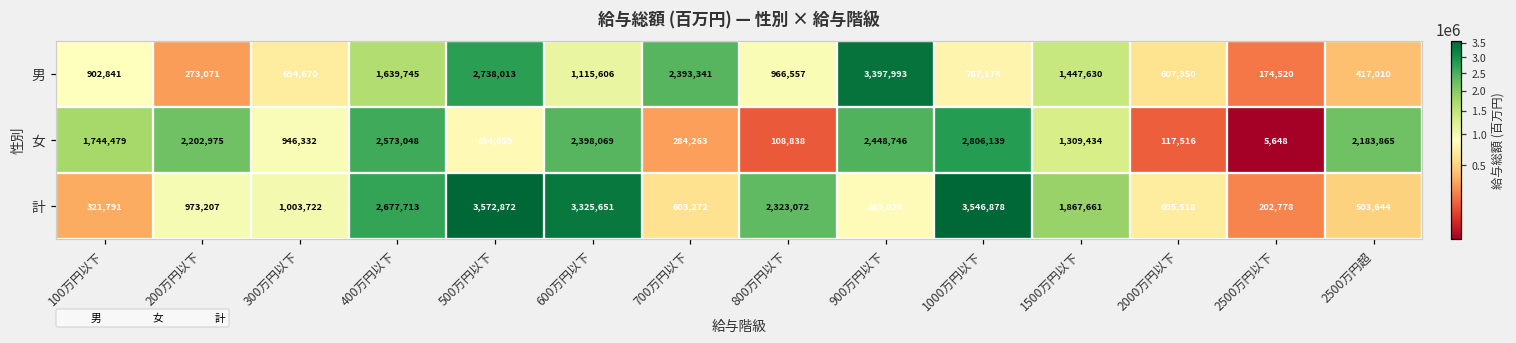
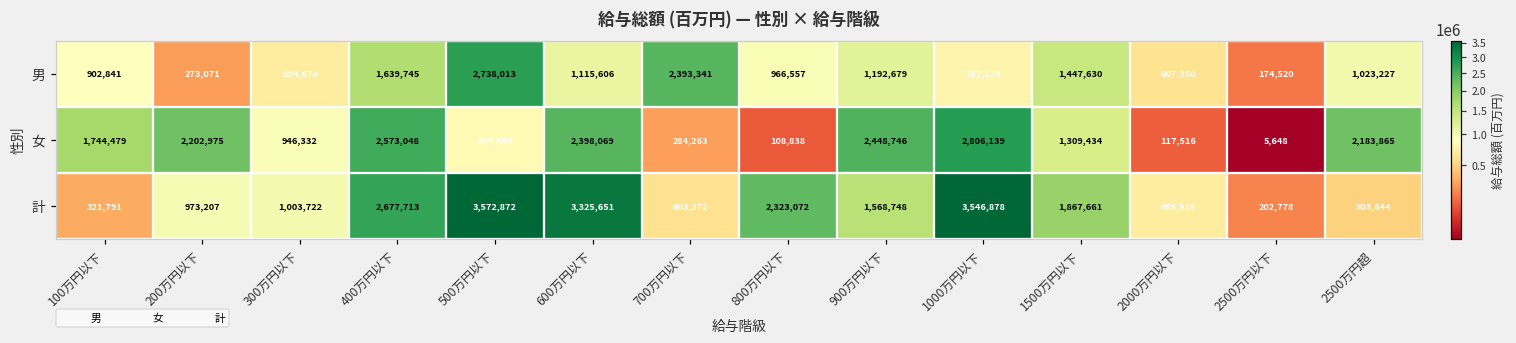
男, 900万円以下: 3,397,993 -> 1,192,679
男, 2500万円超: 417,010 -> 1,023,227
計, 900万円以下: 869,026 -> 1,568,748
